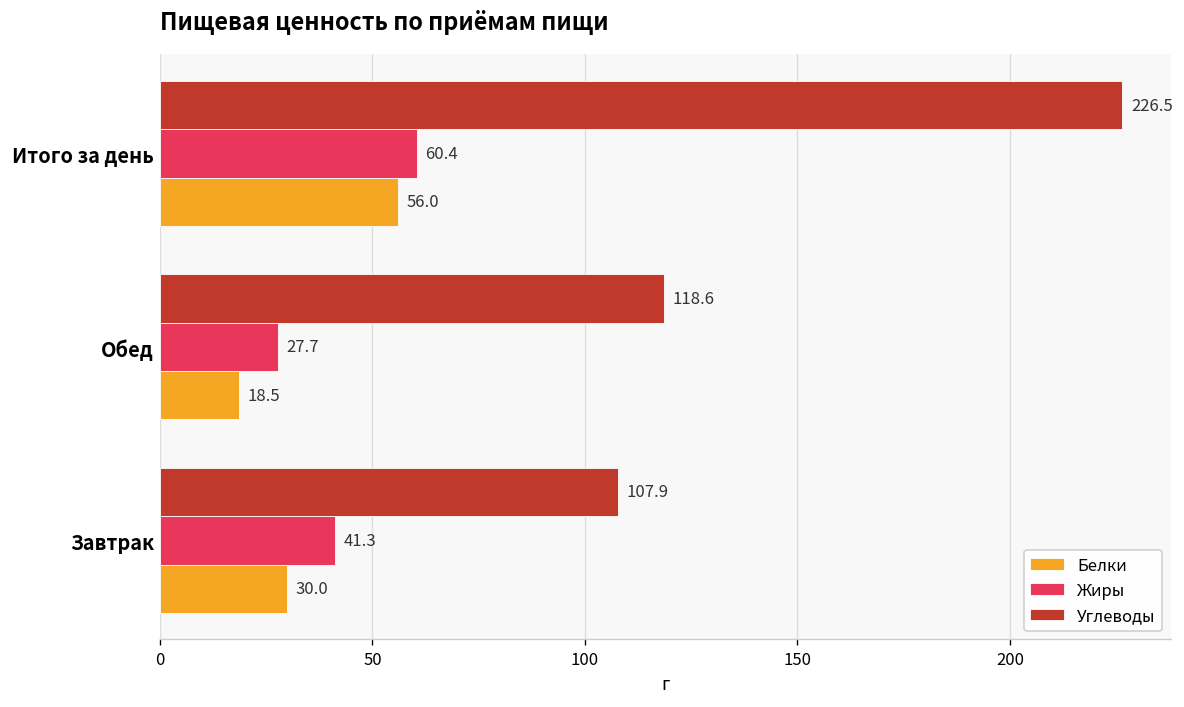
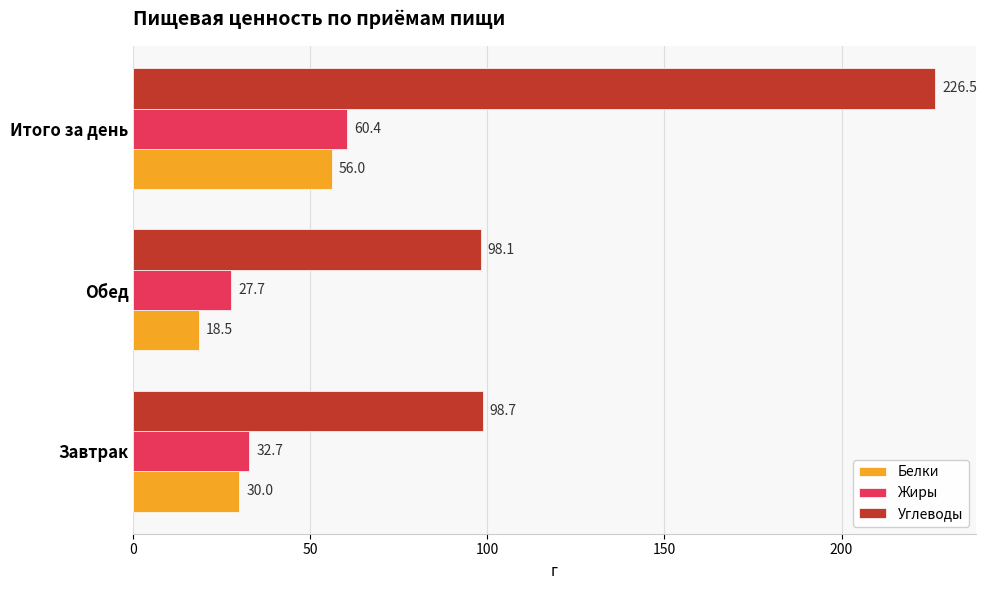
Углеводы, Обед: 118.6 -> 98.1
Углеводы, Завтрак: 107.9 -> 98.7
Жиры, Завтрак: 41.3 -> 32.7
